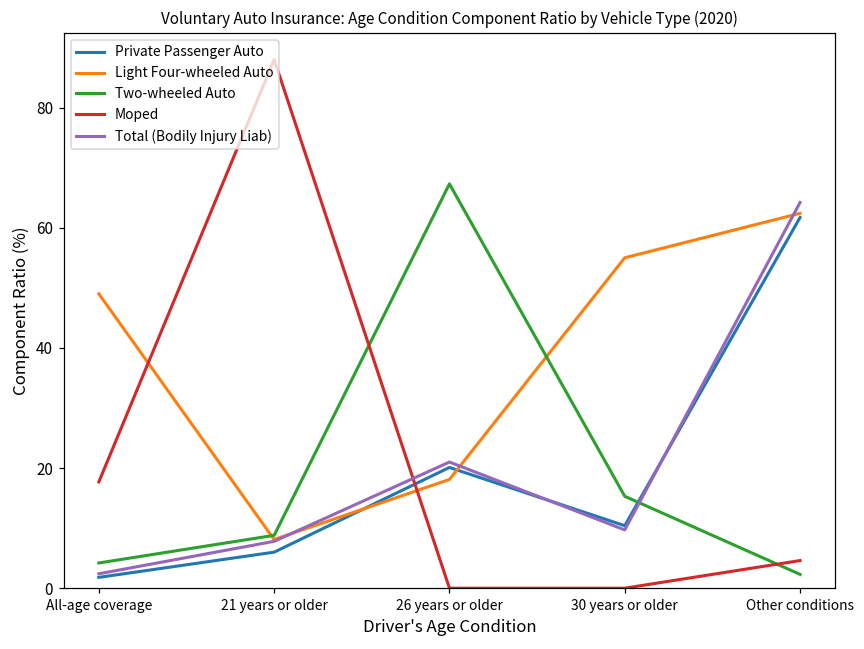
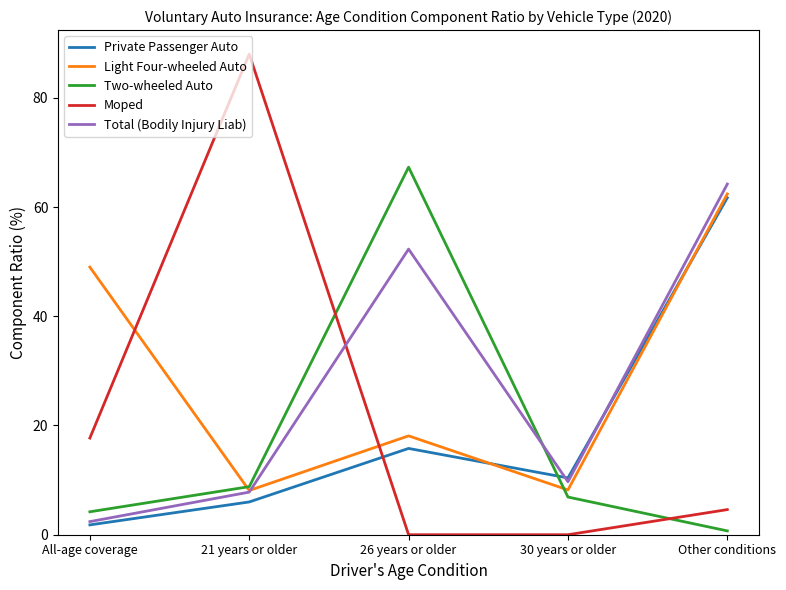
Private Passenger Auto, 26 years or older: 20 -> 16
Total (Bodily Injury Liab), 26 years or older: 21 -> 52
Light Four-wheeled Auto, 30 years or older: 55 -> 8
Two-wheeled Auto, 30 years or older: 15 -> 7
Two-wheeled Auto, Other conditions: 2 -> 1
